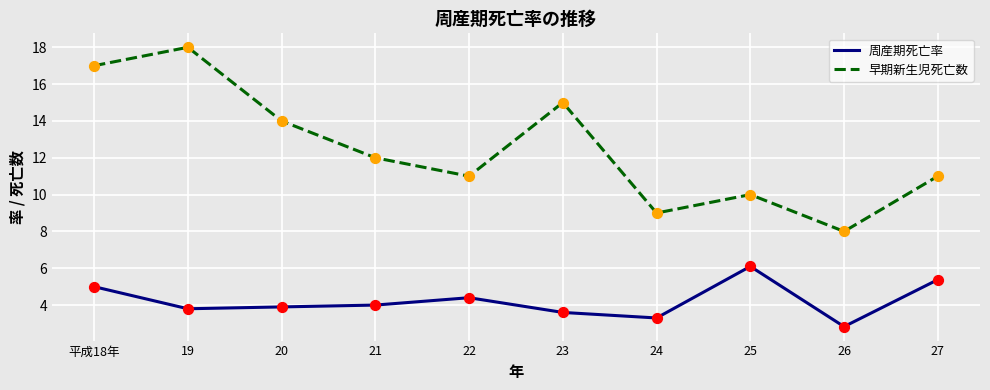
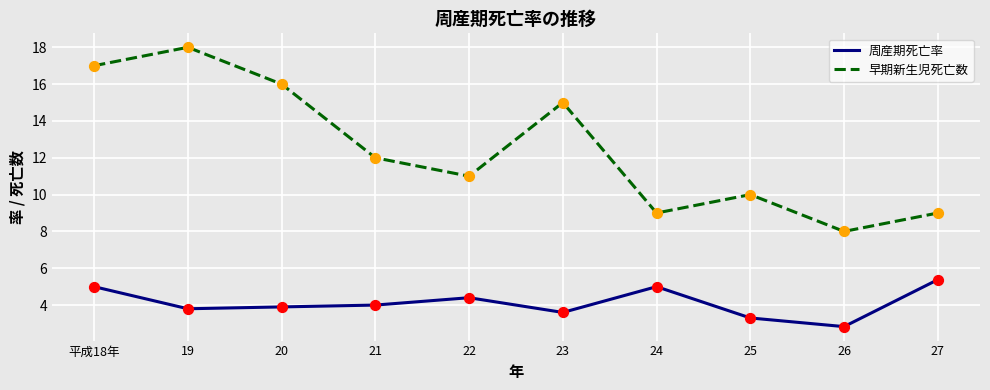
早期新生児死亡数, 20: 14 -> 16
周産期死亡率, 24: 3.3 -> 5.0
周産期死亡率, 25: 6.1 -> 3.3
早期新生児死亡数, 27: 11 -> 9
